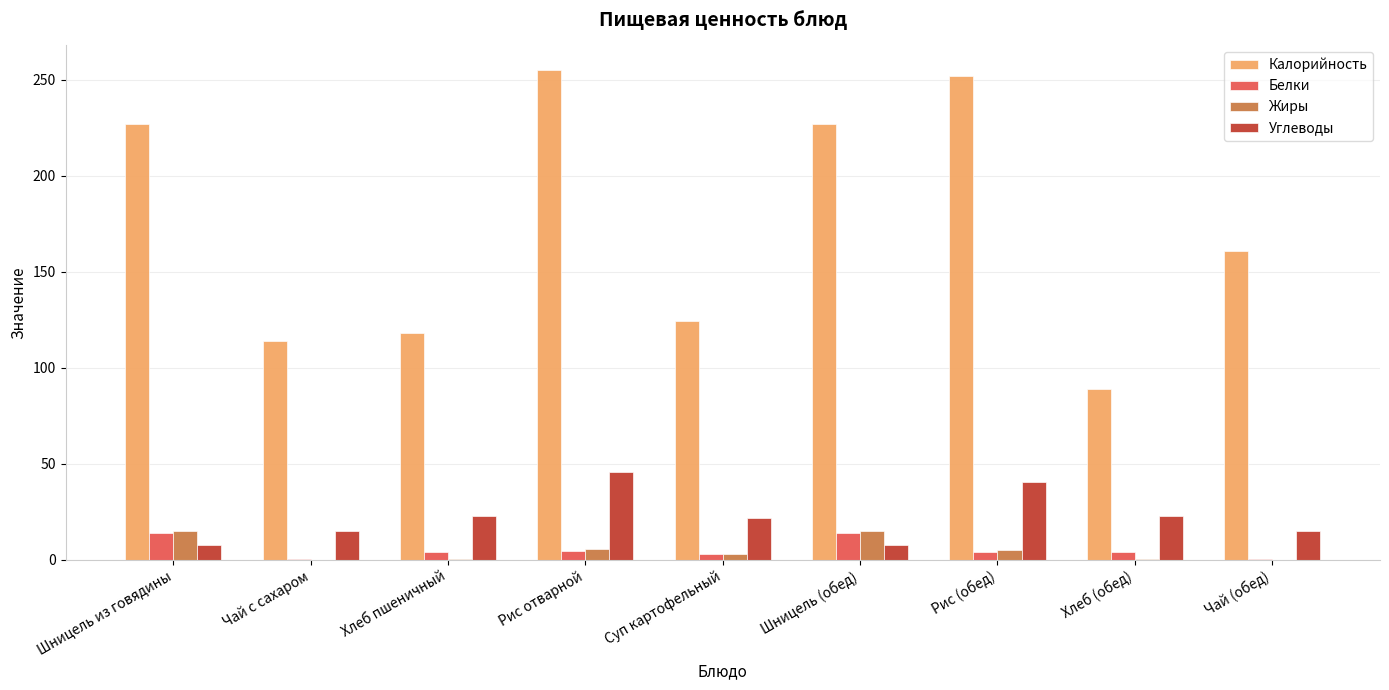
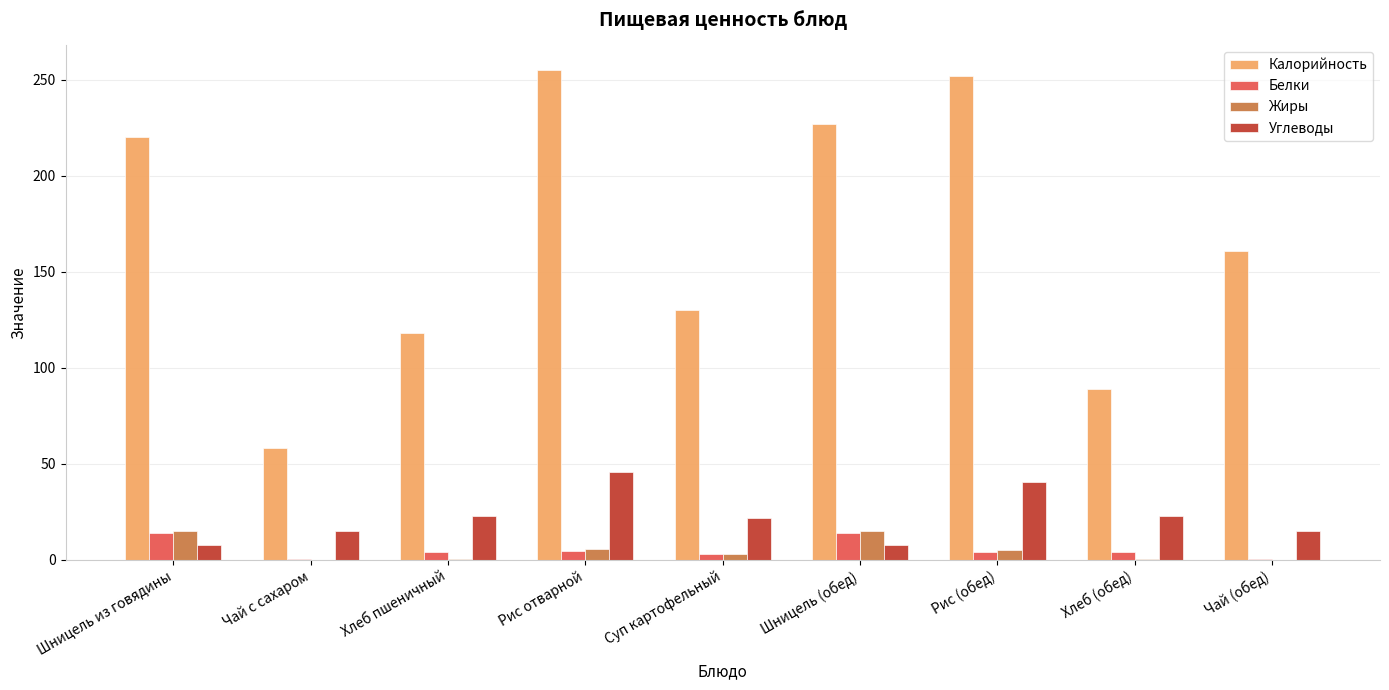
Калорийность, Шницель из говядины: 227 -> 220
Калорийность, Чай с сахаром: 114 -> 58
Калорийность, Суп картофельный: 124 -> 130
